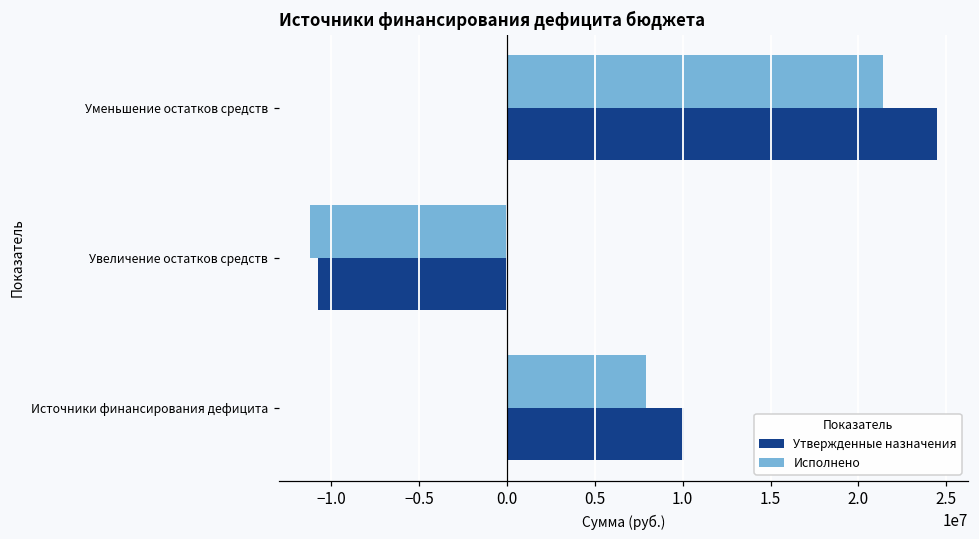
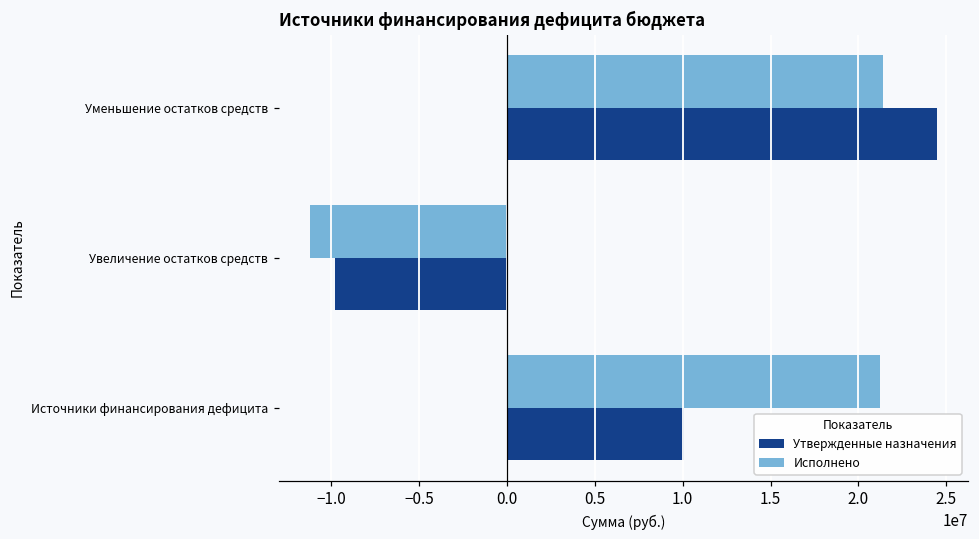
Утвержденные назначения, Увеличение остатков средств: -10700000 -> -9800000
Исполнено, Источники финансирования дефицита: 7900000 -> 21200000
